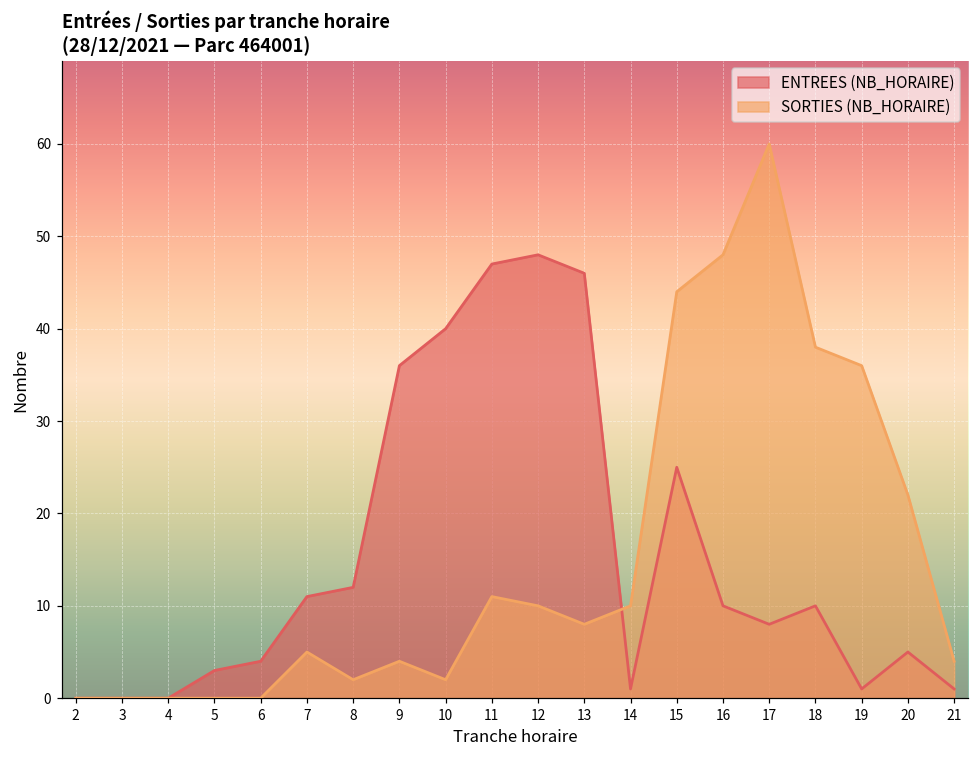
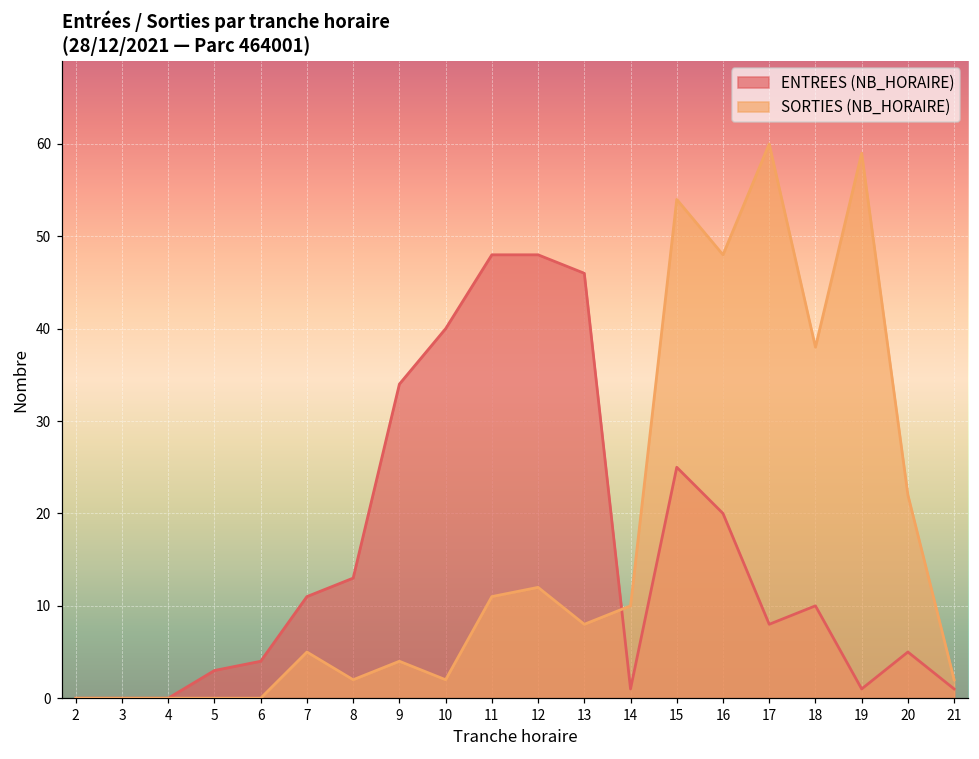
ENTREES (NB_HORAIRE), 8: 12 -> 13
ENTREES (NB_HORAIRE), 9: 36 -> 34
ENTREES (NB_HORAIRE), 11: 47 -> 48
SORTIES (NB_HORAIRE), 12: 10 -> 12
SORTIES (NB_HORAIRE), 15: 44 -> 54
ENTREES (NB_HORAIRE), 16: 10 -> 20
SORTIES (NB_HORAIRE), 19: 36 -> 59
SORTIES (NB_HORAIRE), 21: 4 -> 2
